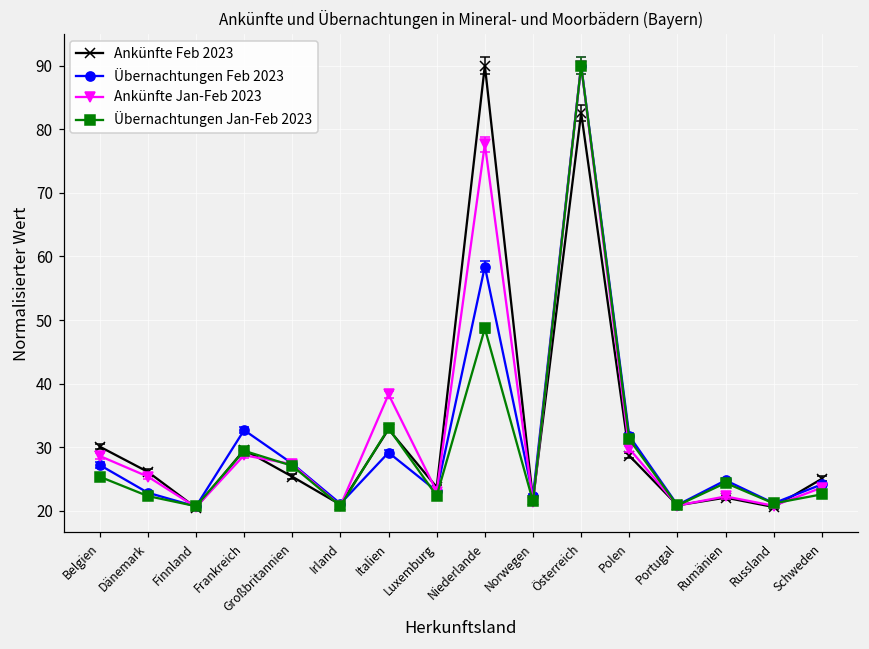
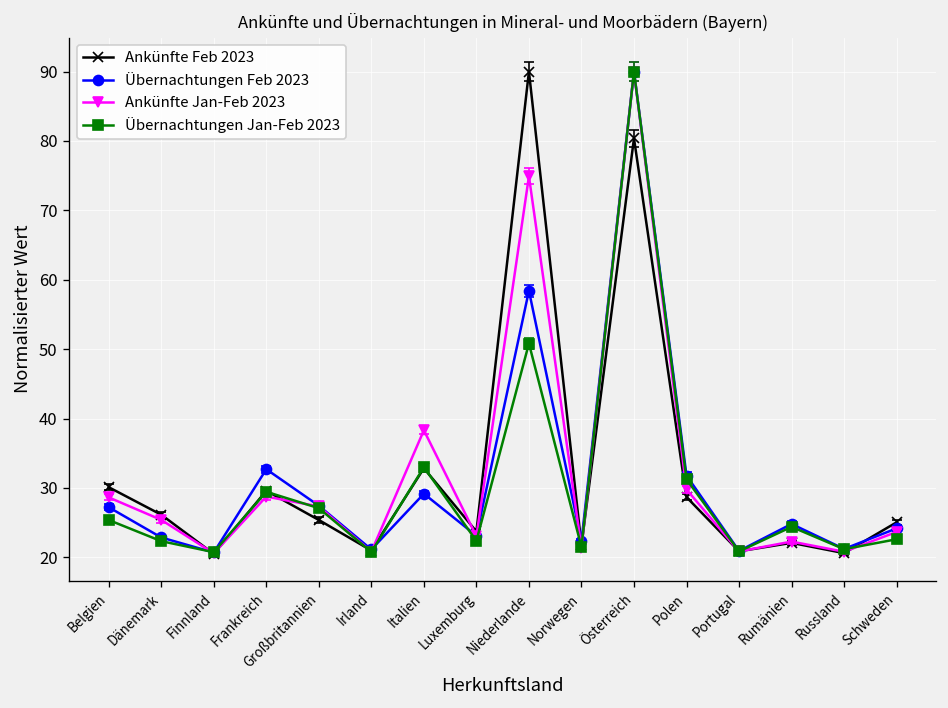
Ankünfte Jan-Feb 2023, Niederlande: 78 -> 75
Übernachtungen Jan-Feb 2023, Niederlande: 49 -> 51
Ankünfte Feb 2023, Österreich: 83 -> 80
